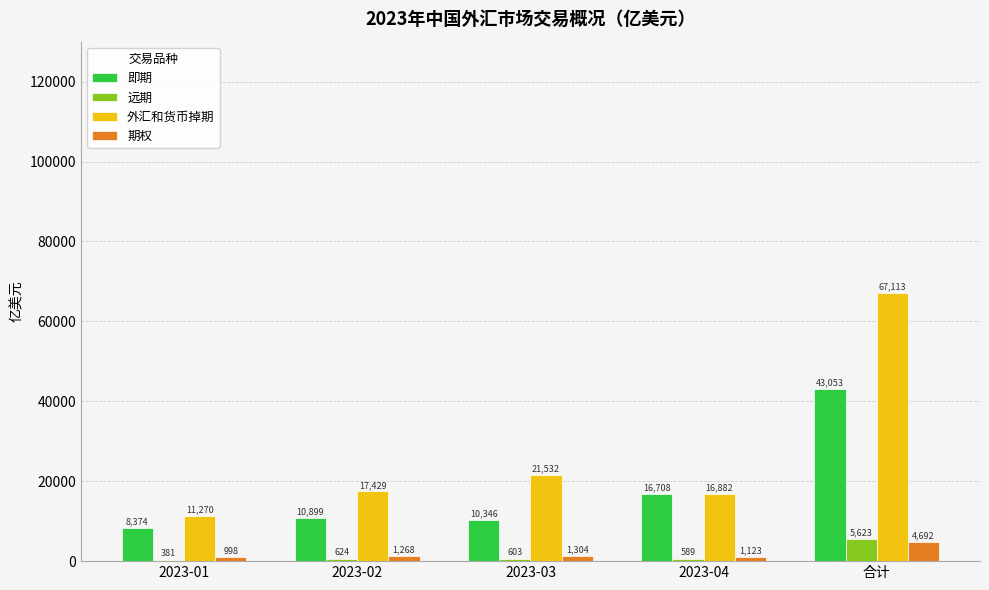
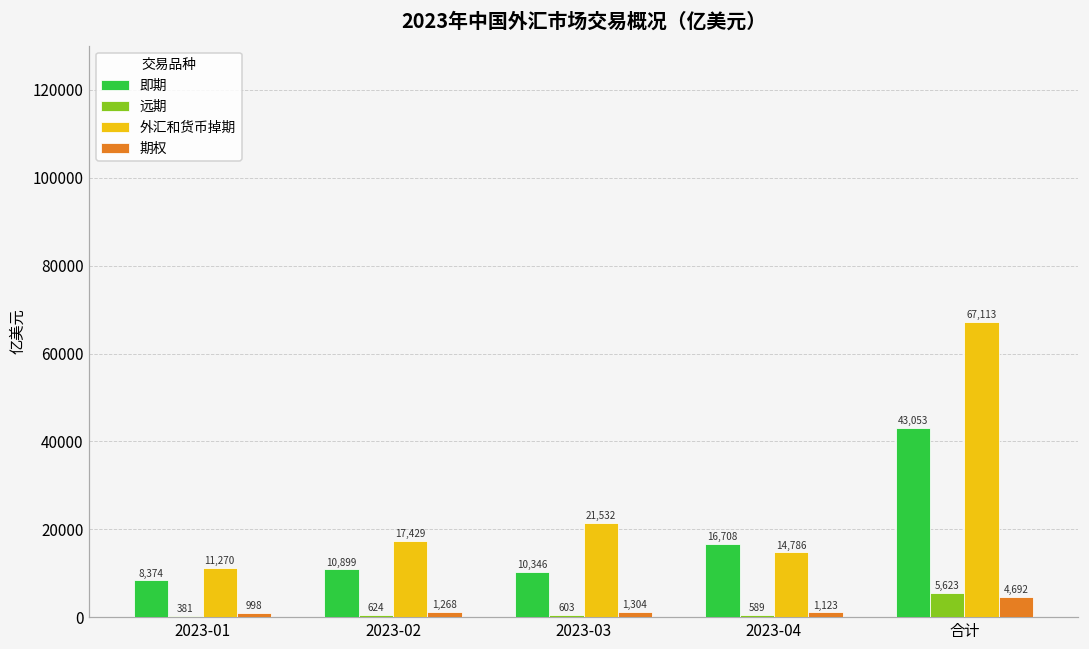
外汇和货币掉期, 2023-04: 16,882 -> 14,786
